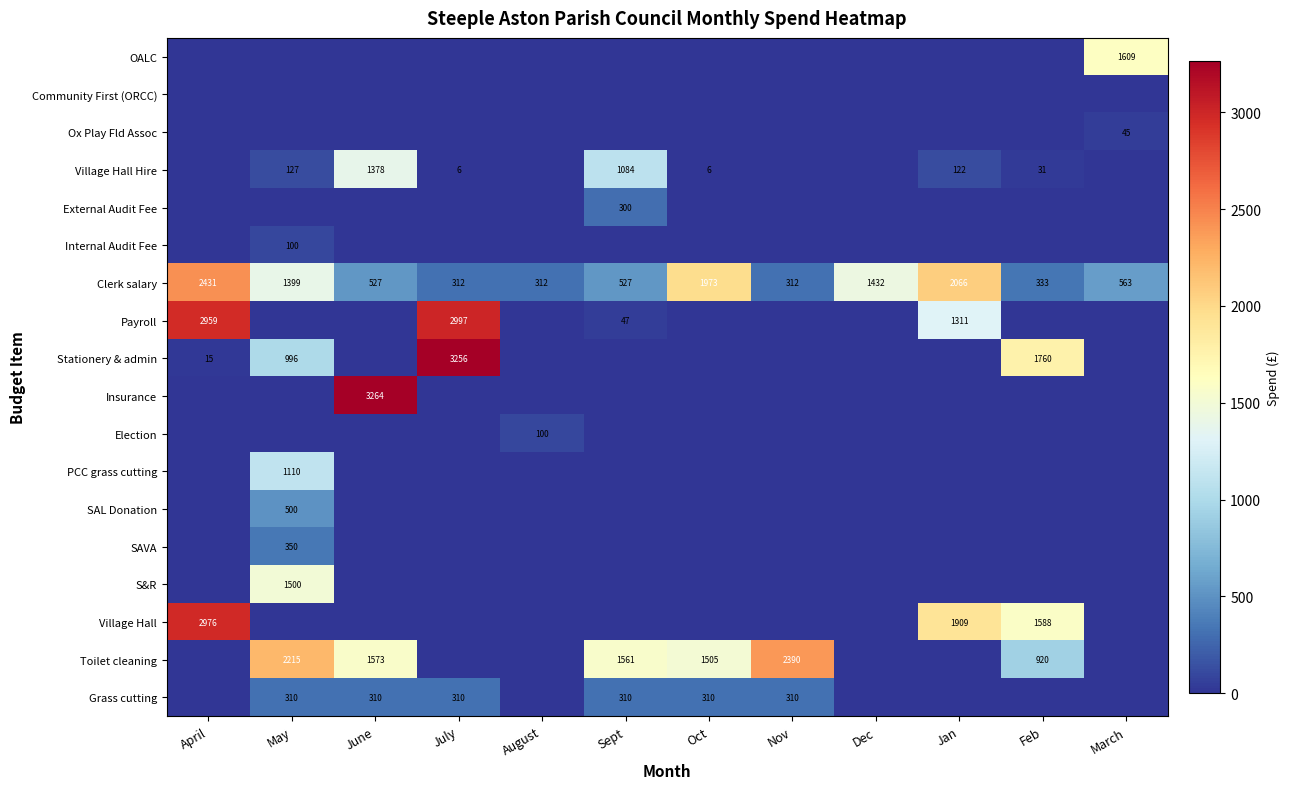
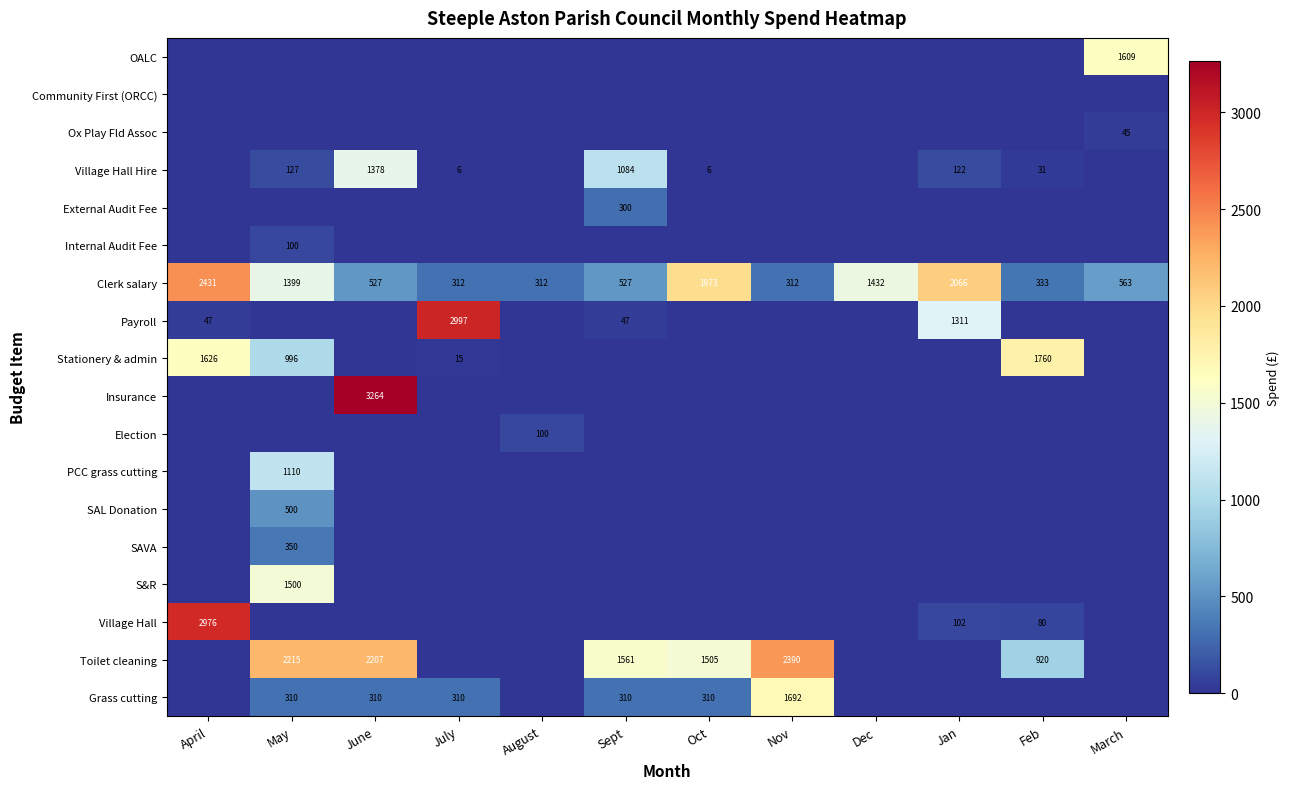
Payroll, April: 2959 -> 47
Stationery & admin, April: 15 -> 1626
Stationery & admin, July: 3256 -> 15
Village Hall, Jan: 1909 -> 102
Village Hall, Feb: 1588 -> 80
Toilet cleaning, June: 1573 -> 2207
Grass cutting, Nov: 310 -> 1692
